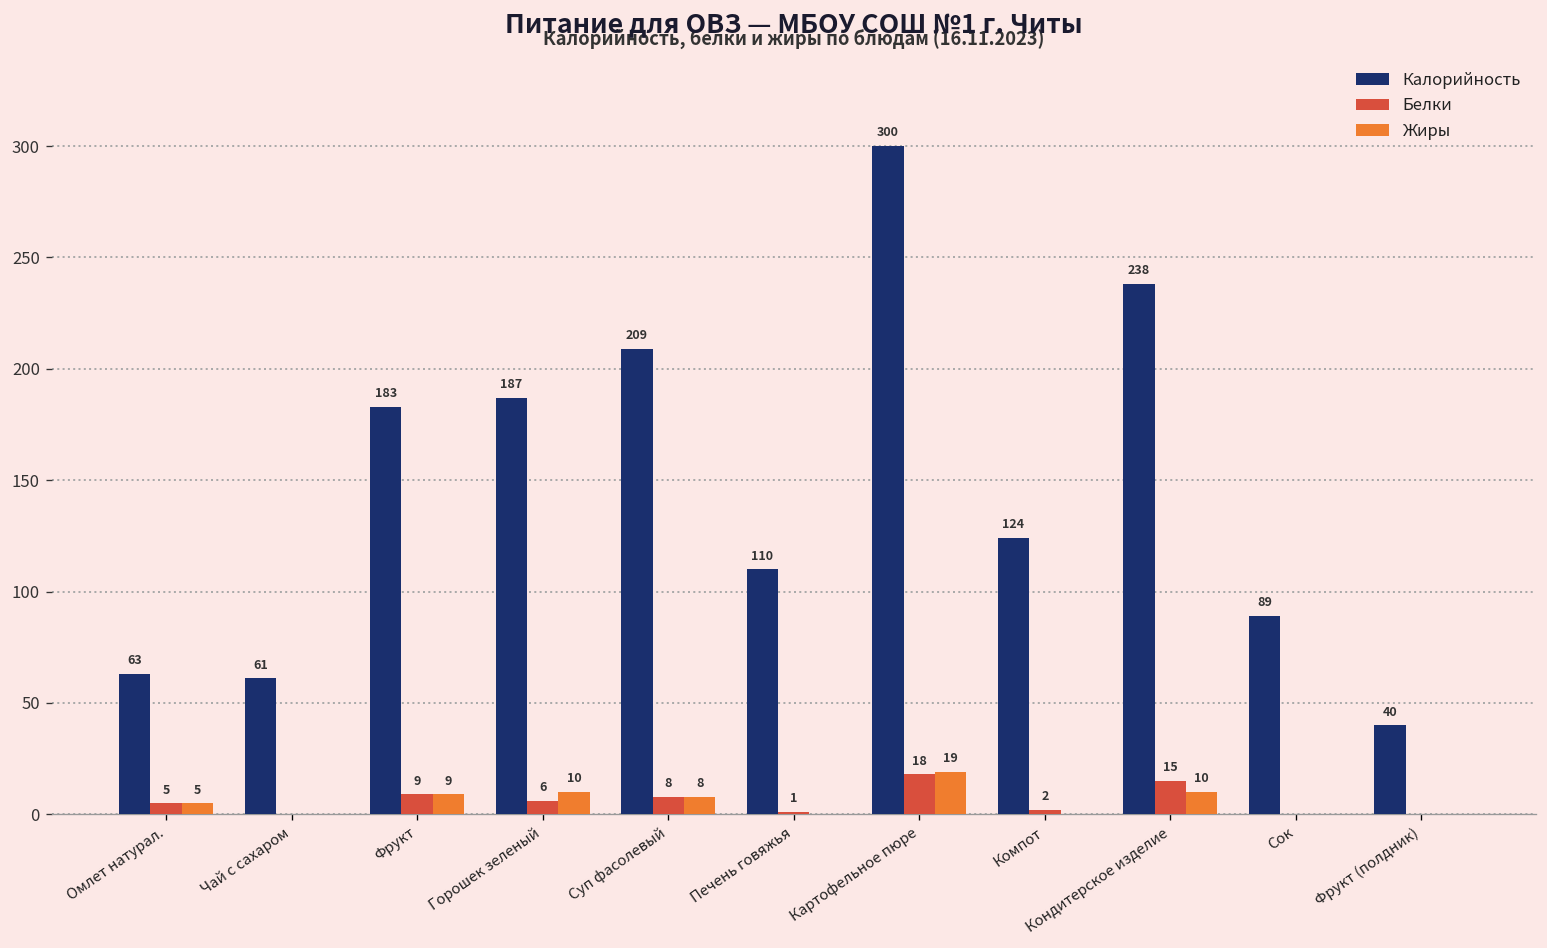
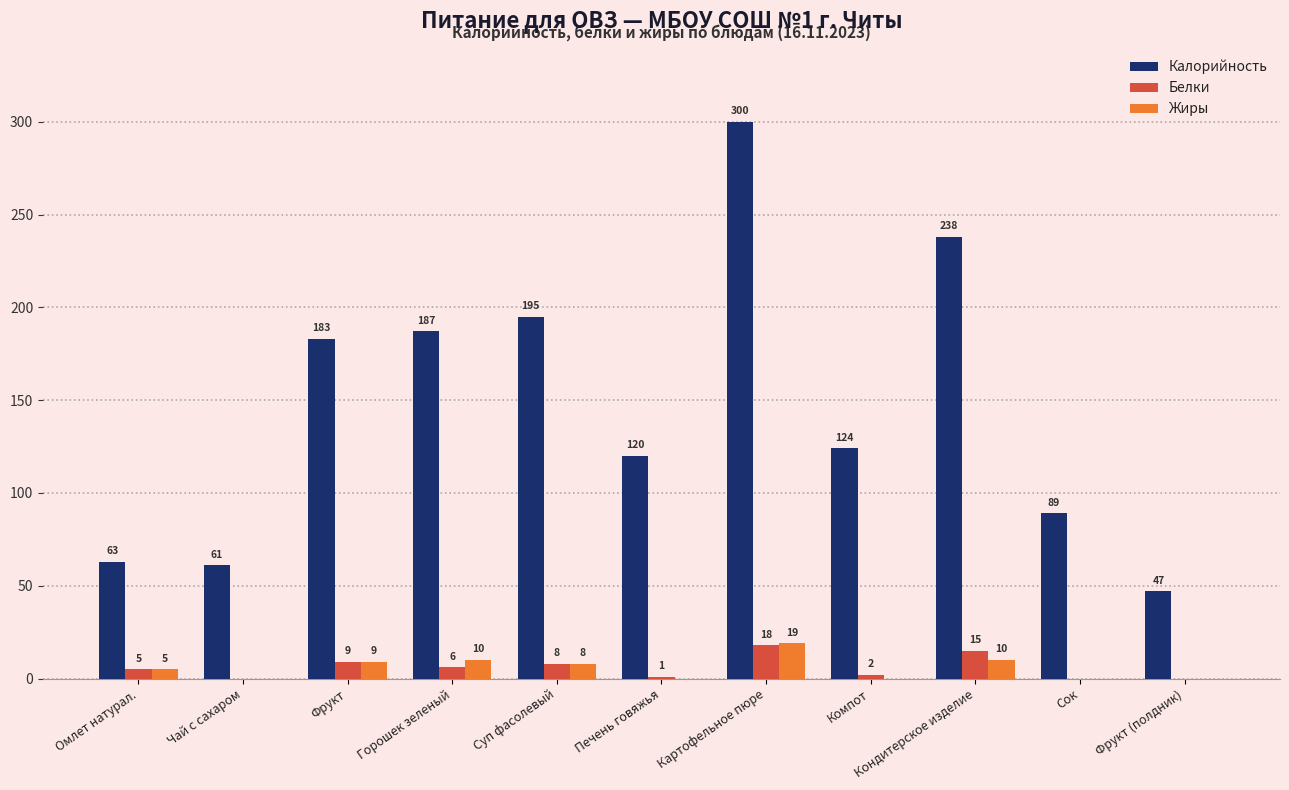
Калорийность, Суп фасолевый: 209 -> 195
Калорийность, Печень говяжья: 110 -> 120
Калорийность, Фрукт (полдник): 40 -> 47
